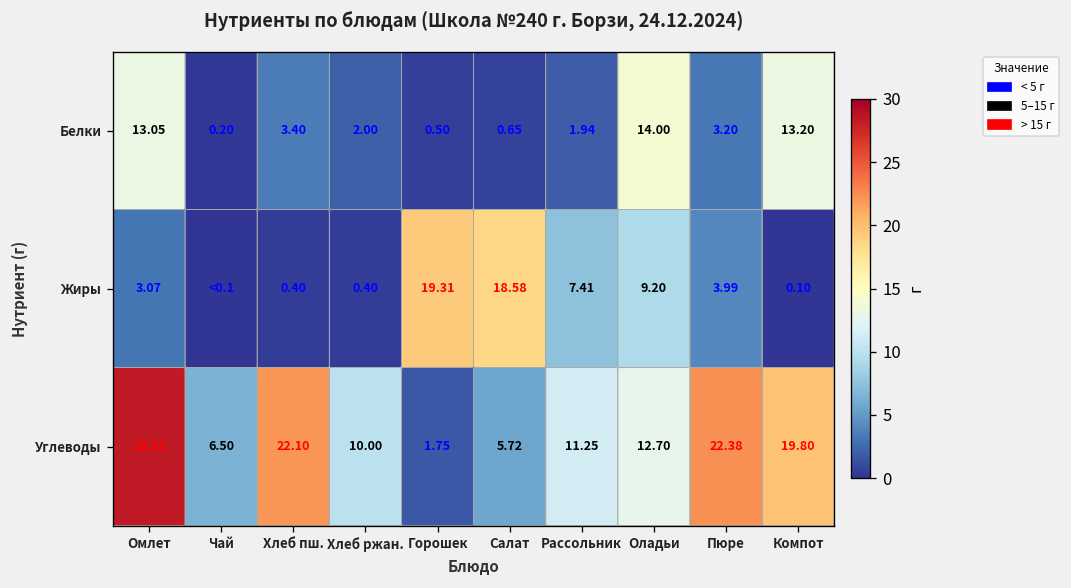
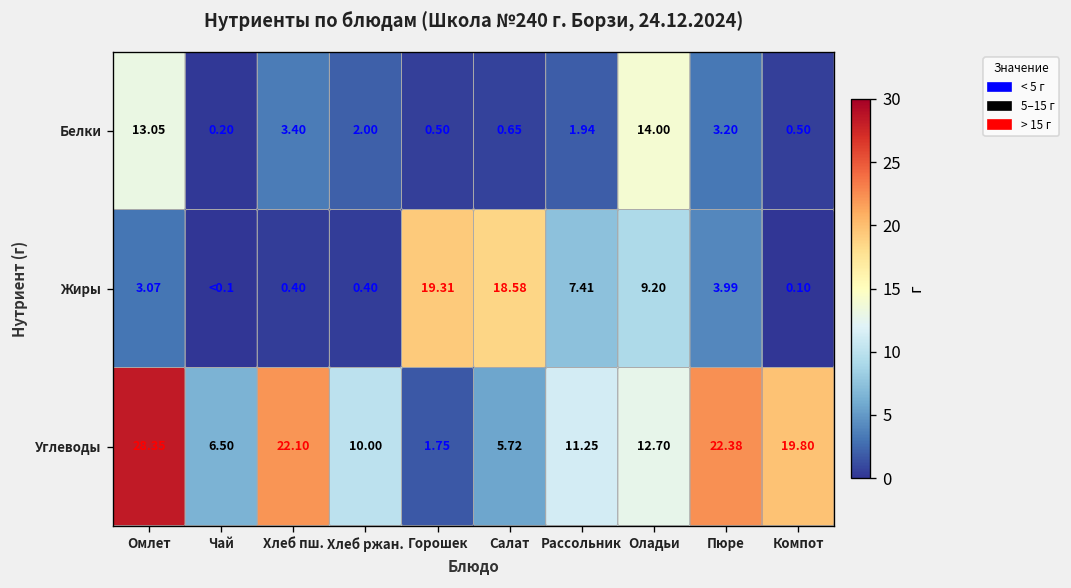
Белки, Компот: 13.20 -> 0.50
